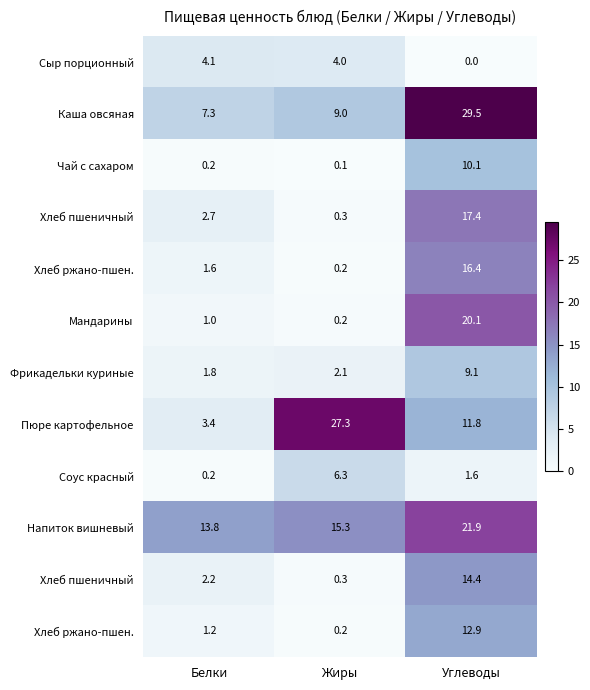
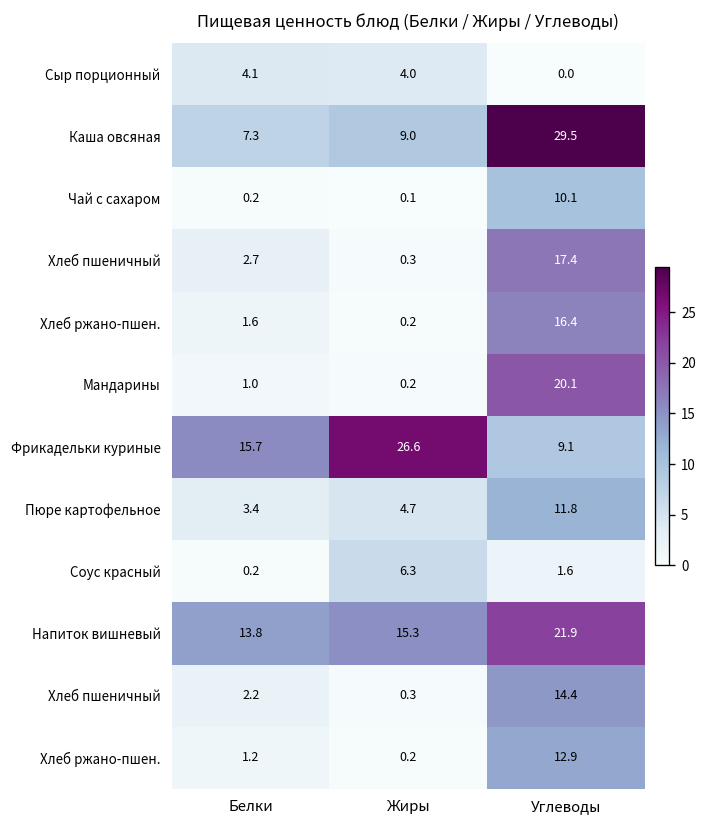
Фрикадельки куриные, Белки: 1.8 -> 15.7
Фрикадельки куриные, Жиры: 2.1 -> 26.6
Пюре картофельное, Жиры: 27.3 -> 4.7
